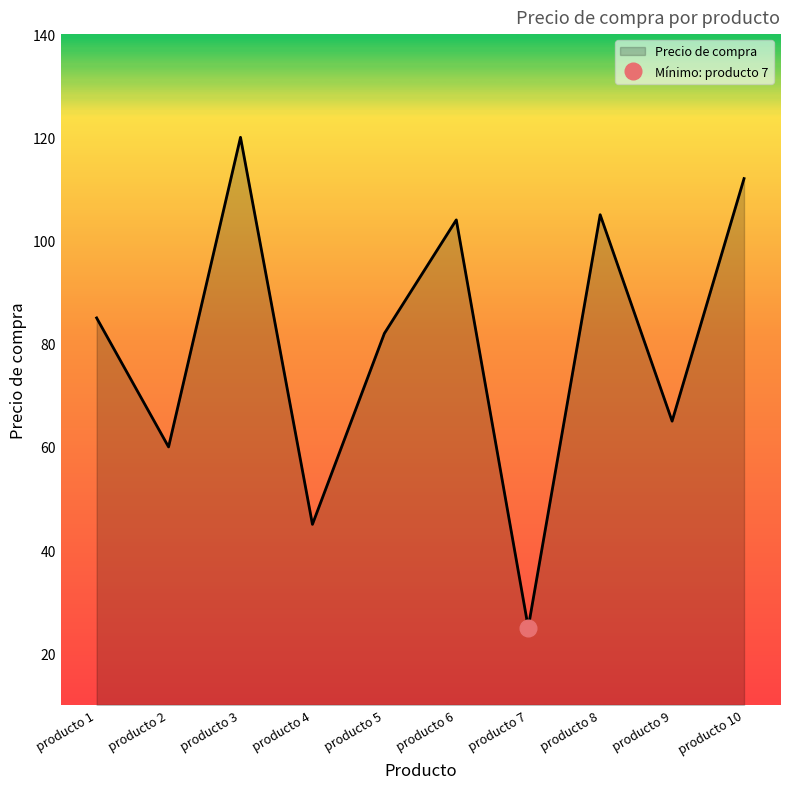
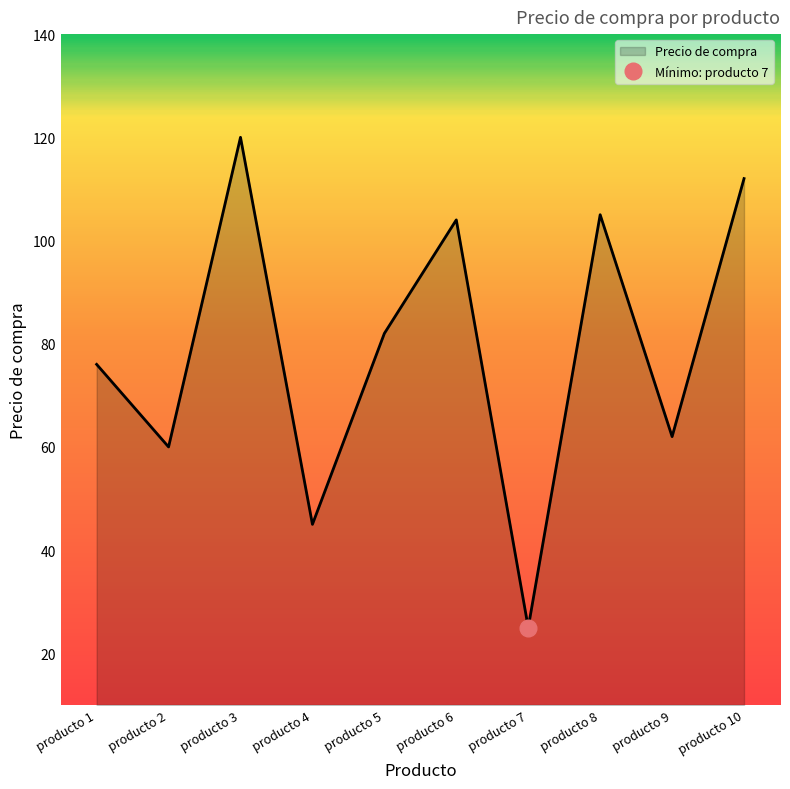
Precio de compra, producto 1: 85 -> 76
Precio de compra, producto 9: 65 -> 62
